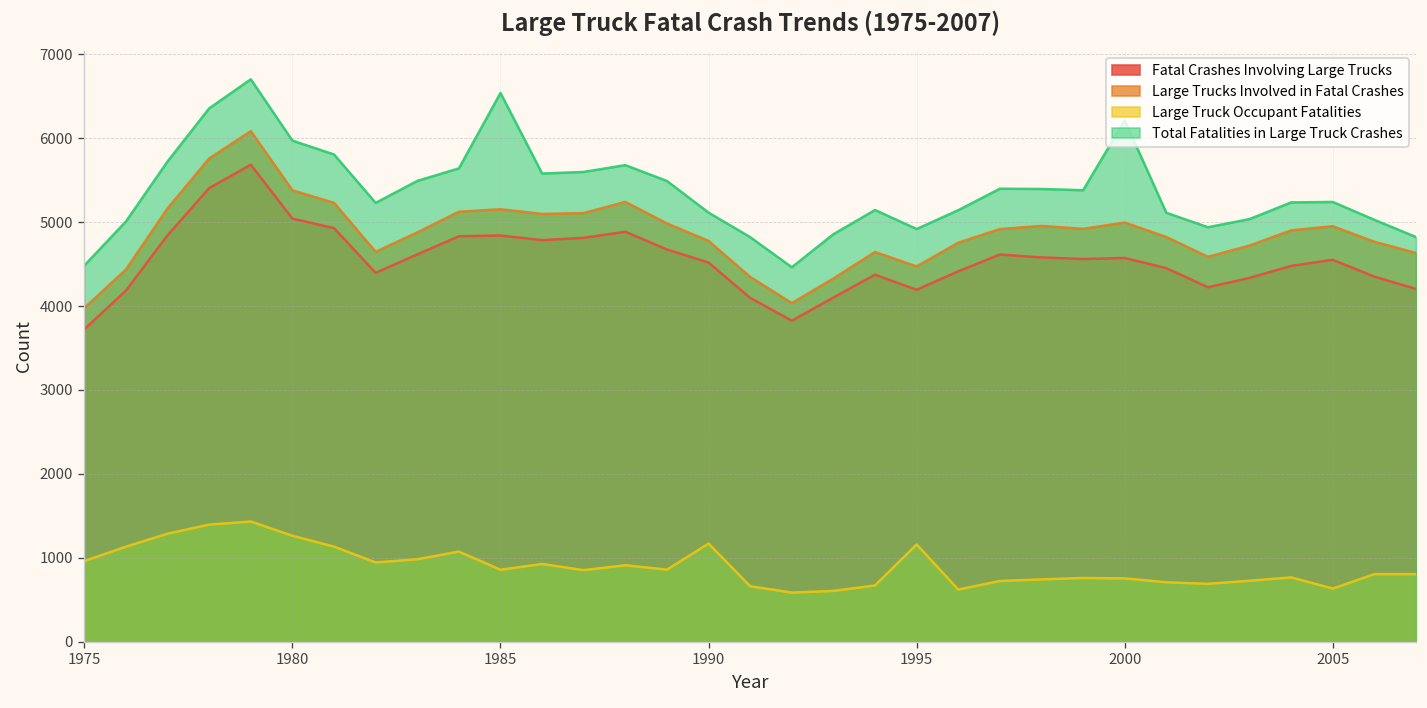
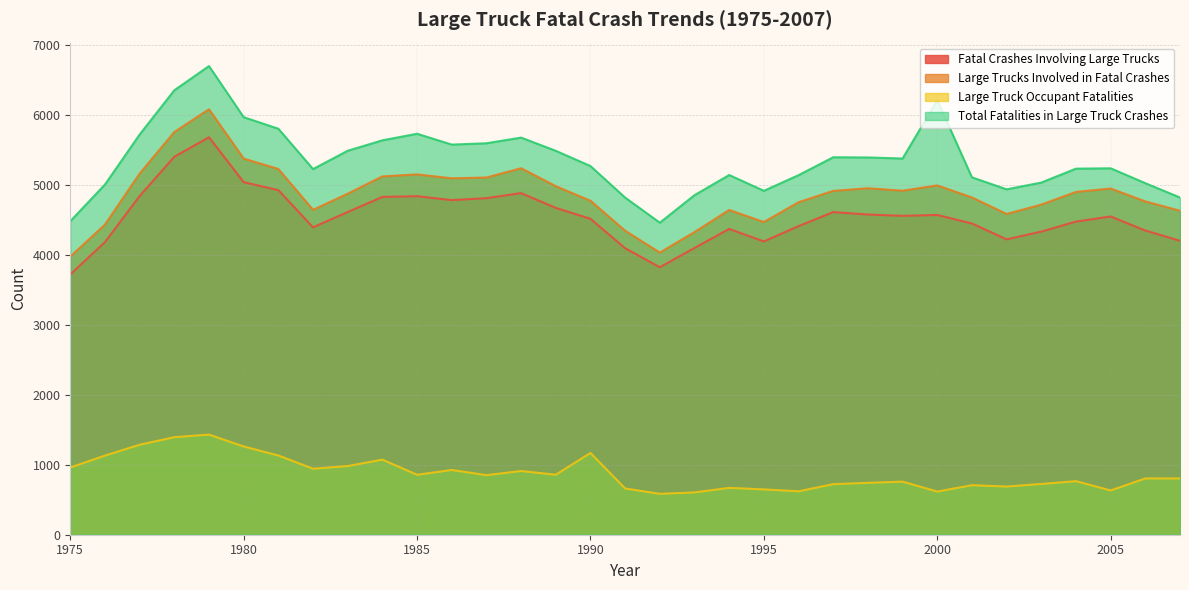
Total Fatalities in Large Truck Crashes, 1985: 6500 -> 5700
Total Fatalities in Large Truck Crashes, 1990: 5100 -> 5300
Large Truck Occupant Fatalities, 1995: 1200 -> 600
Large Truck Occupant Fatalities, 2000: 800 -> 600
